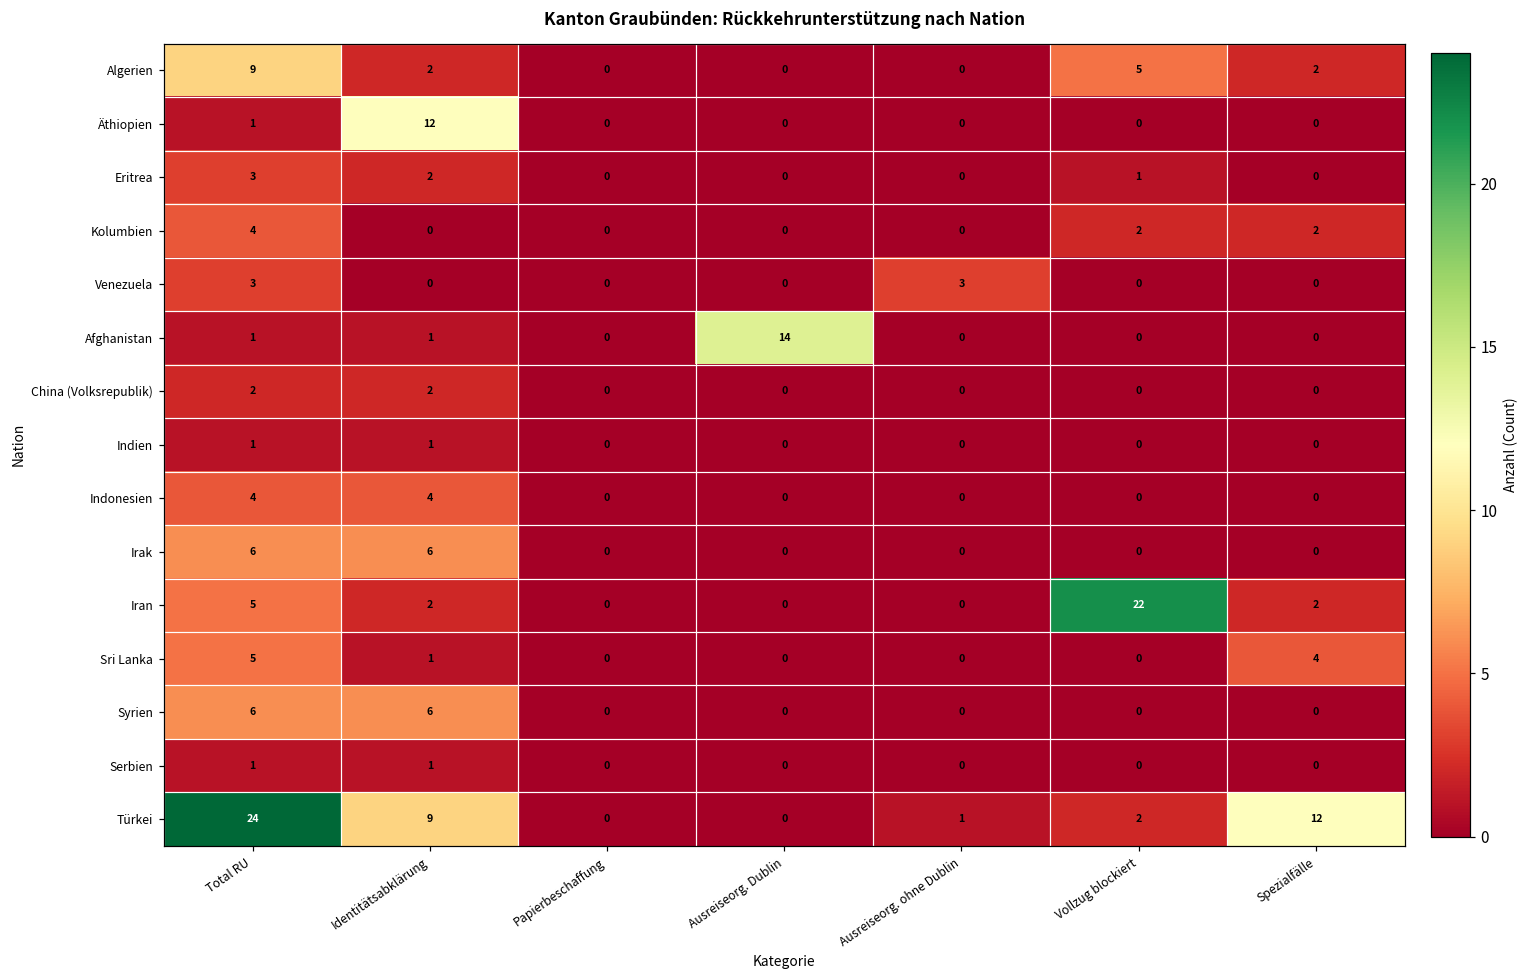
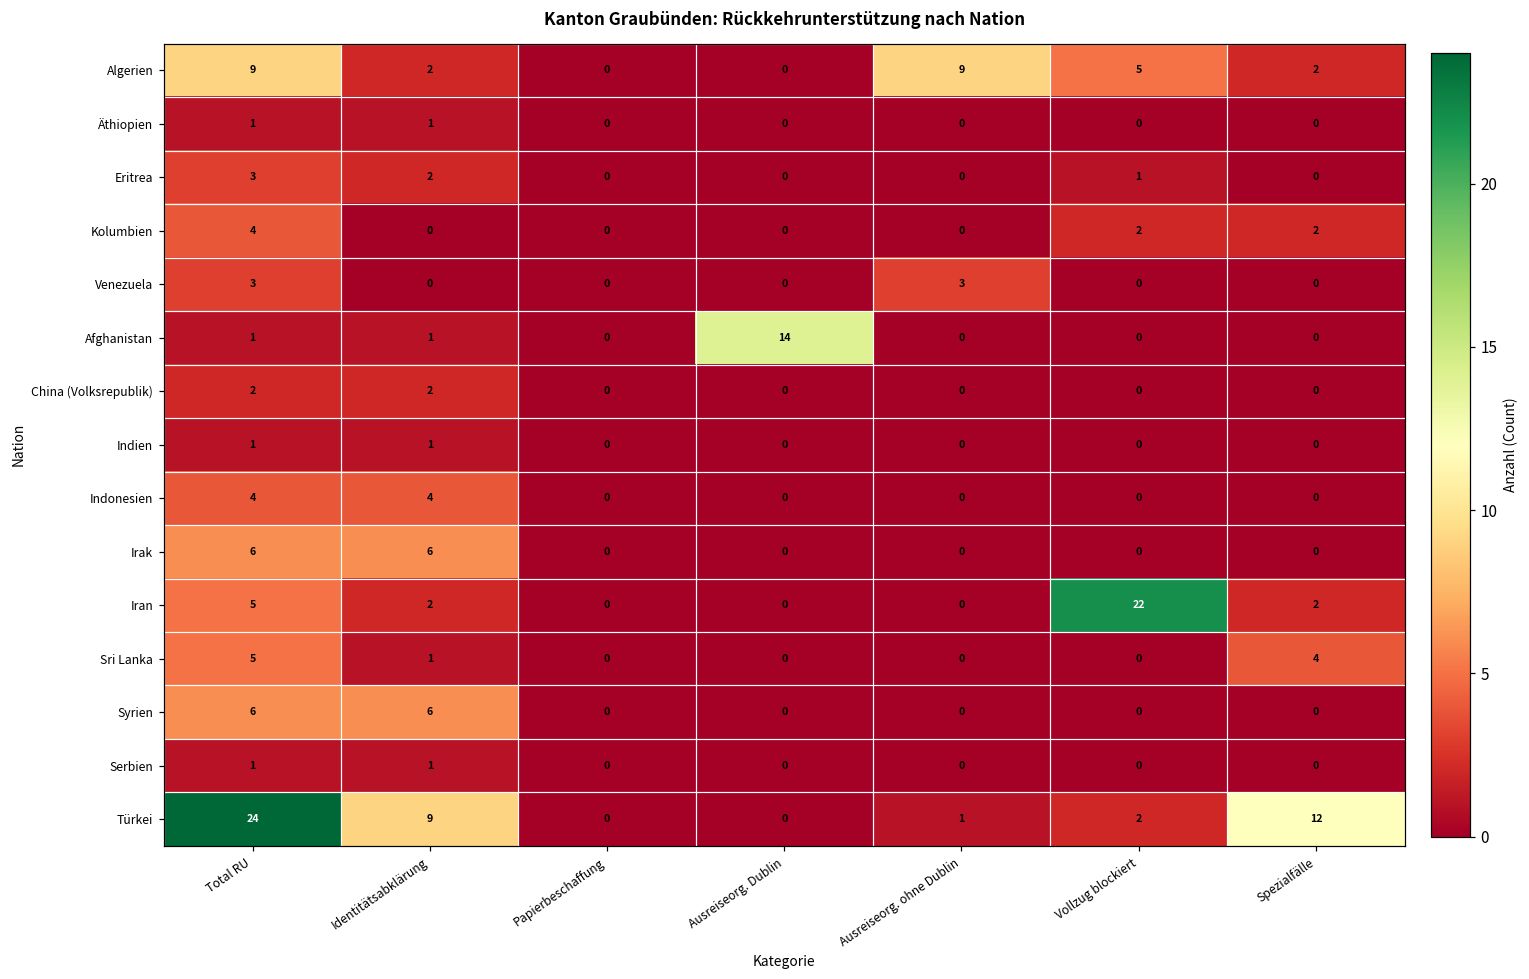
Algerien, Ausreiseorg. ohne Dublin: 0 -> 9
Äthiopien, Identitätsabklärung: 12 -> 1
